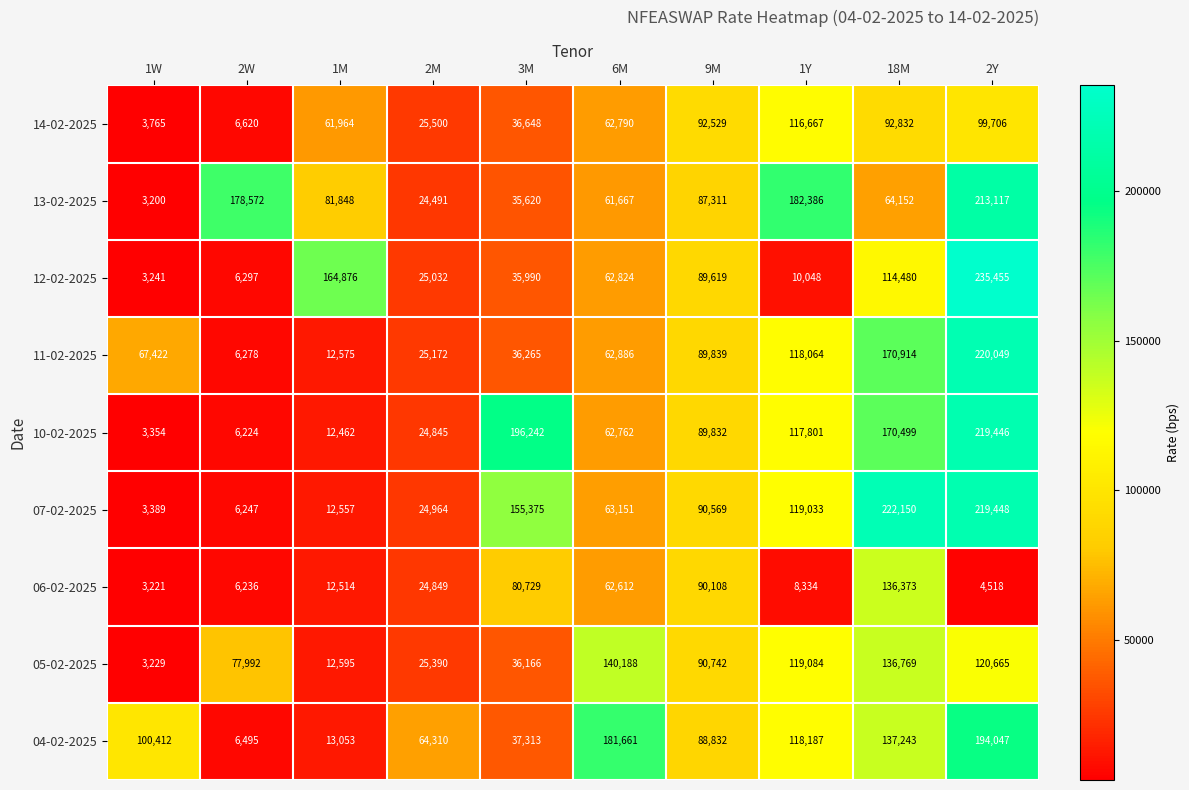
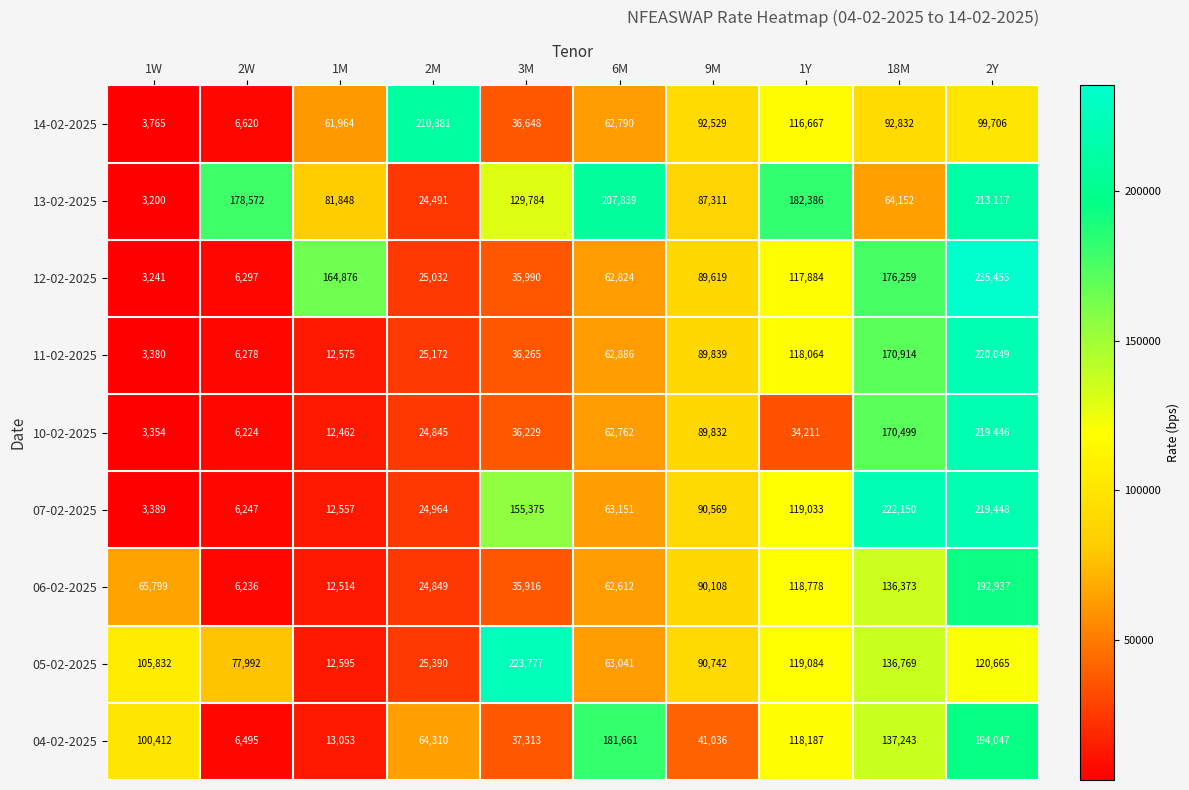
14-02-2025, 2M: 25,500 -> 210,881
13-02-2025, 3M: 35,620 -> 129,784
13-02-2025, 6M: 61,667 -> 207,839
12-02-2025, 1Y: 10,048 -> 117,884
12-02-2025, 18M: 114,480 -> 176,259
11-02-2025, 1W: 67,422 -> 3,380
10-02-2025, 3M: 196,242 -> 36,229
10-02-2025, 1Y: 117,801 -> 34,211
06-02-2025, 1W: 3,221 -> 65,799
06-02-2025, 3M: 80,729 -> 35,916
06-02-2025, 1Y: 8,334 -> 118,778
06-02-2025, 2Y: 4,518 -> 192,937
05-02-2025, 1W: 3,229 -> 105,832
05-02-2025, 3M: 36,166 -> 223,777
05-02-2025, 6M: 140,188 -> 63,041
04-02-2025, 9M: 88,832 -> 41,036
